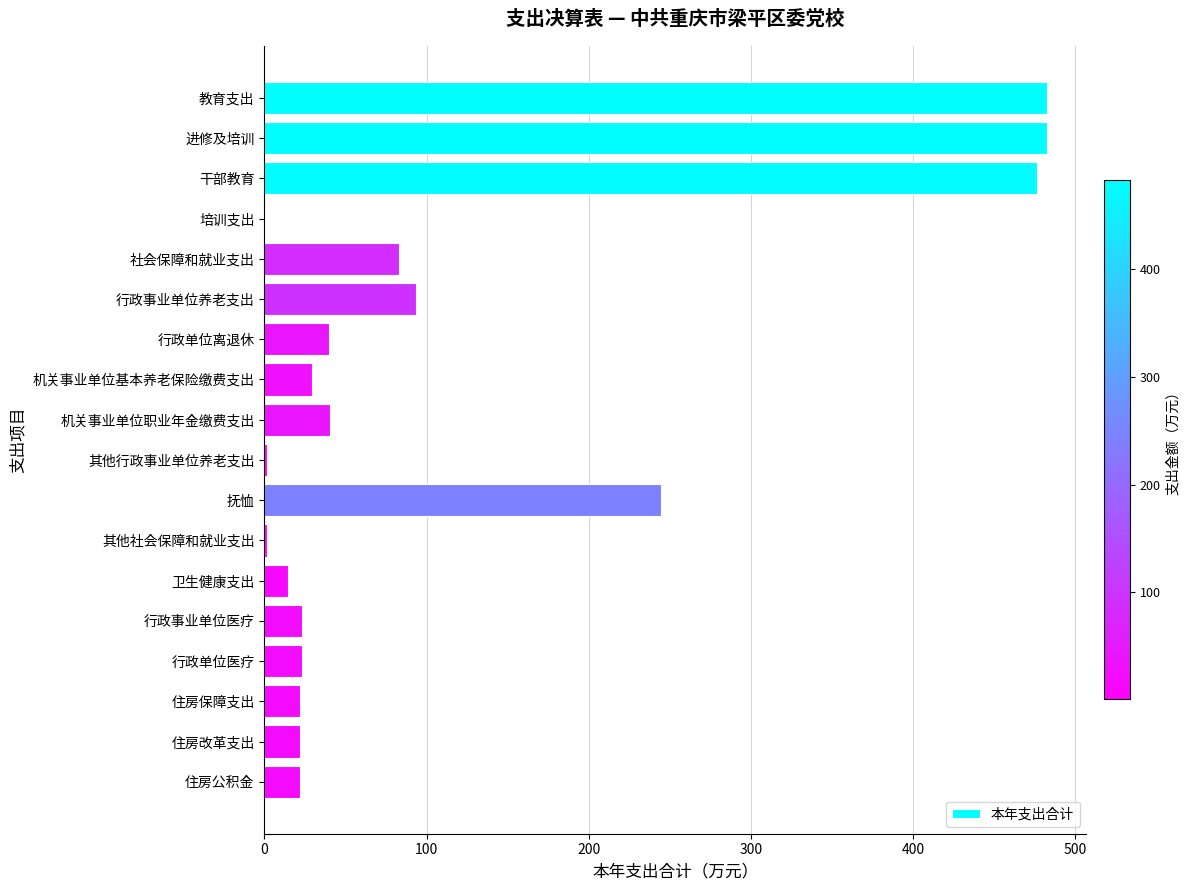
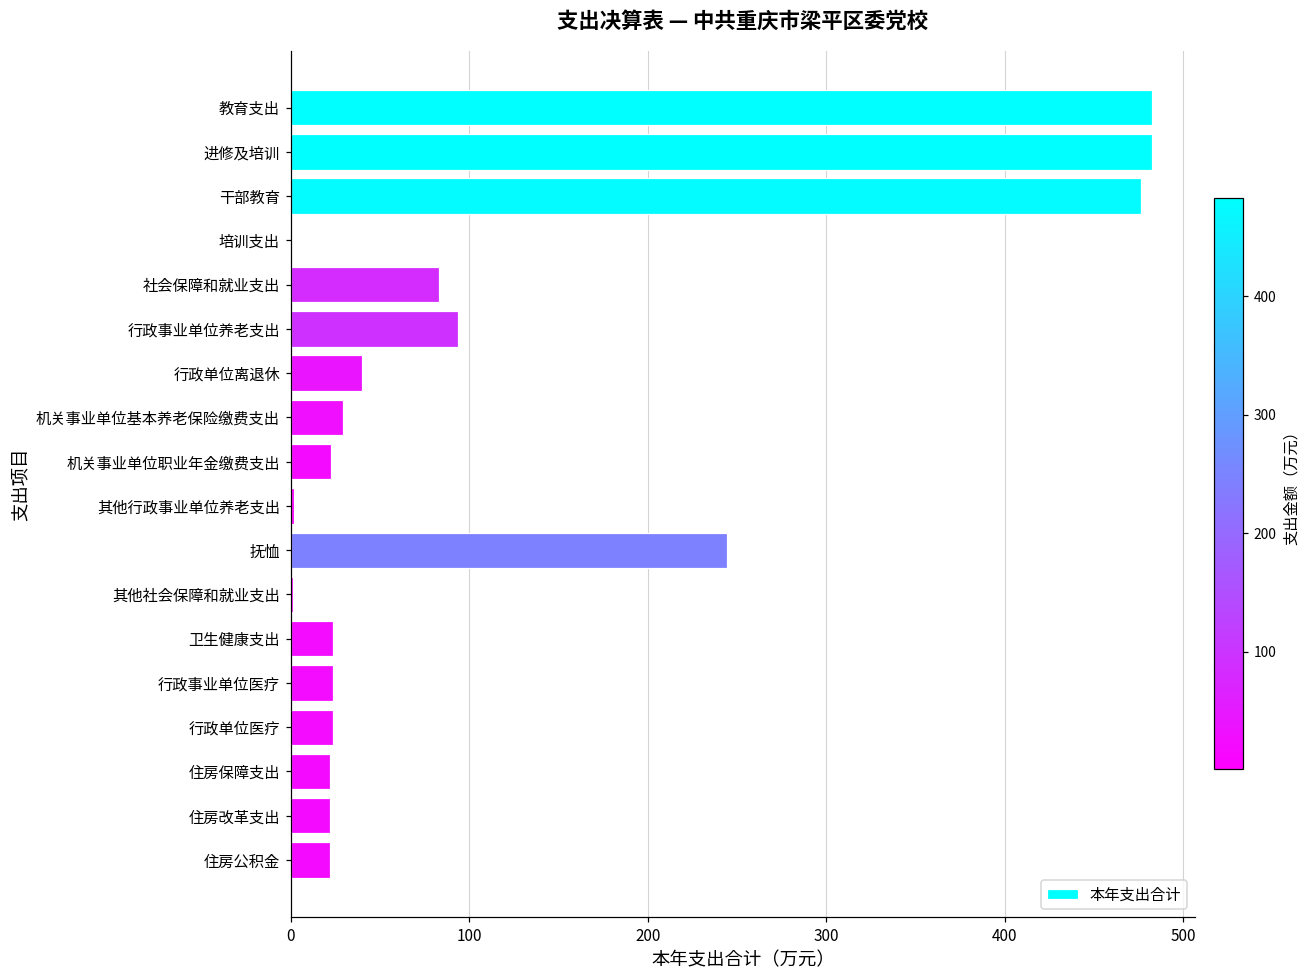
机关事业单位职业年金缴费支出: 41 -> 23
卫生健康支出: 14 -> 23
